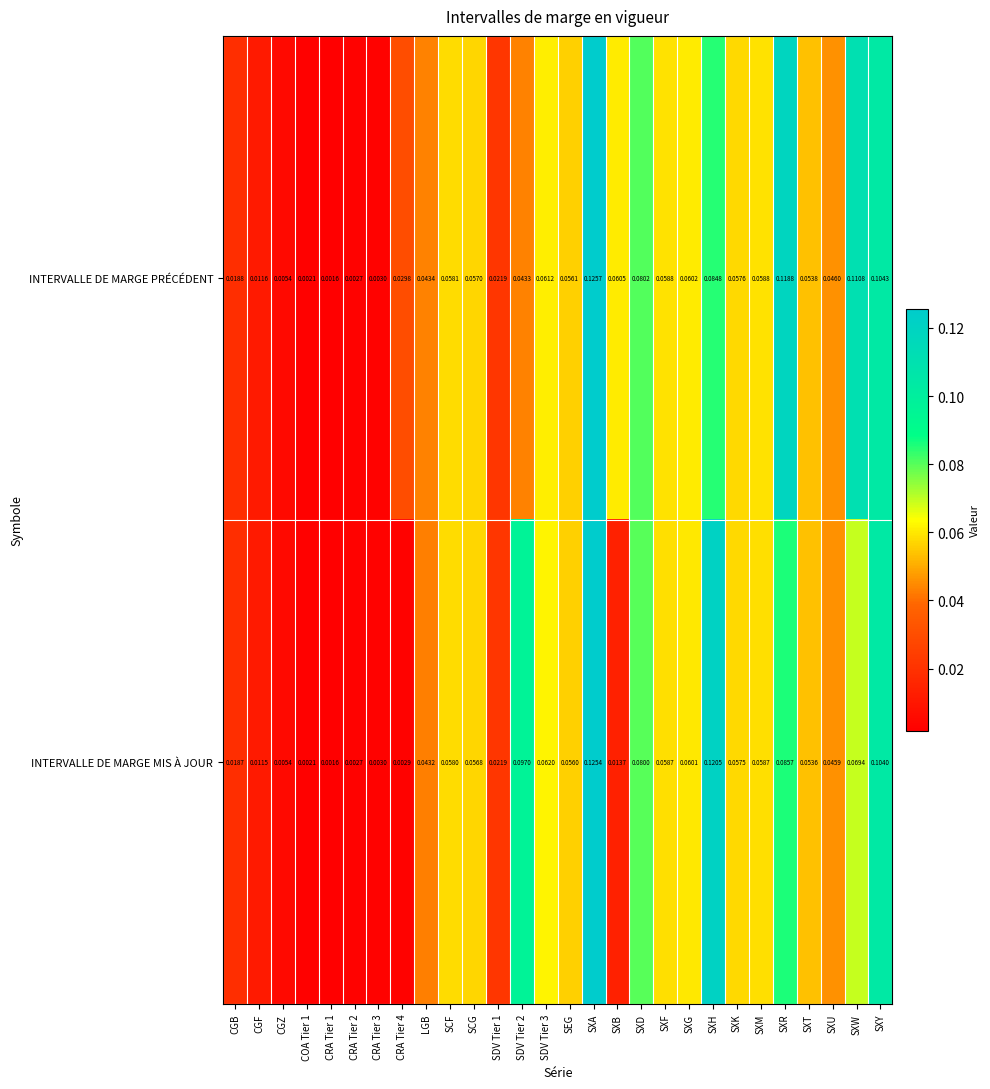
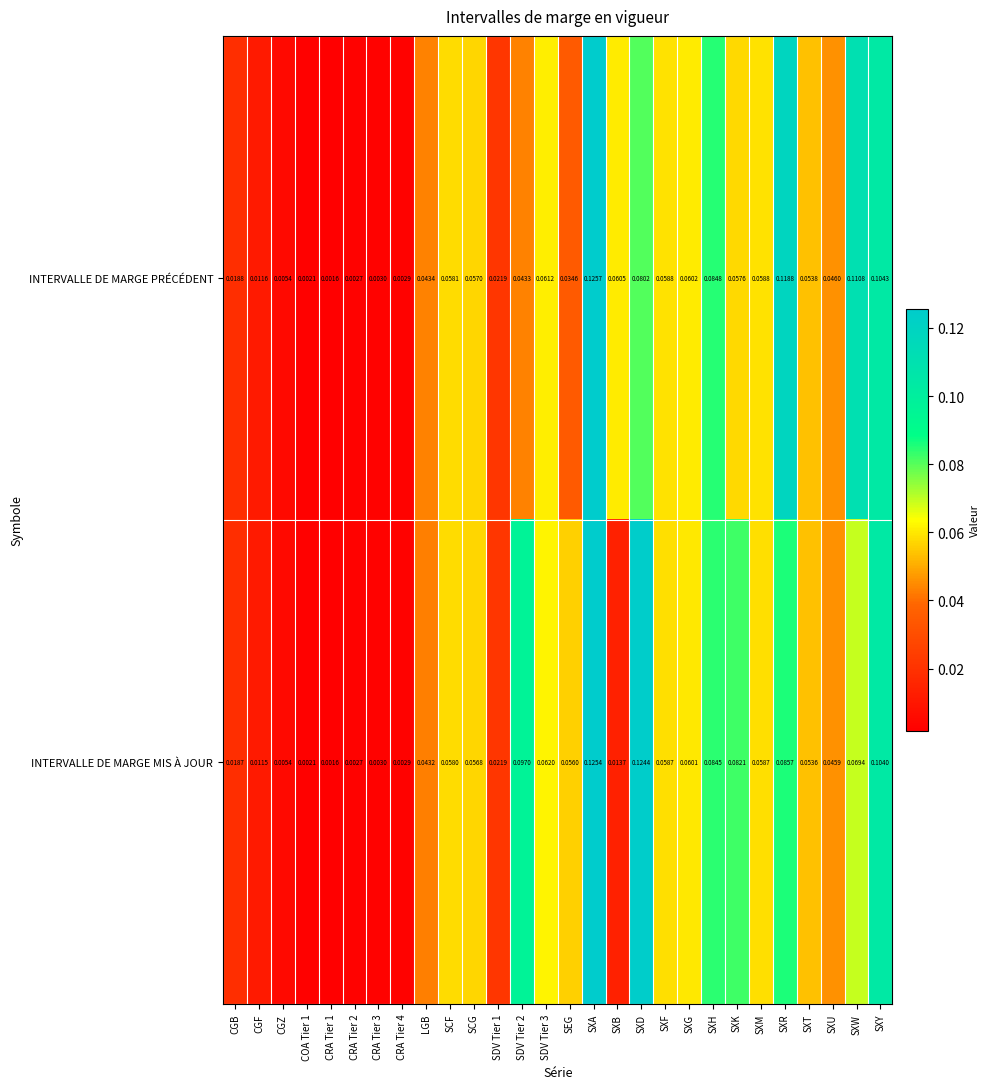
INTERVALLE DE MARGE PRÉCÉDENT, CRA Tier 4: 0.0298 -> 0.0029
INTERVALLE DE MARGE PRÉCÉDENT, SEG: 0.0561 -> 0.0346
INTERVALLE DE MARGE MIS À JOUR, SXD: 0.0800 -> 0.1244
INTERVALLE DE MARGE MIS À JOUR, SXH: 0.1205 -> 0.0845
INTERVALLE DE MARGE MIS À JOUR, SXK: 0.0575 -> 0.0821
